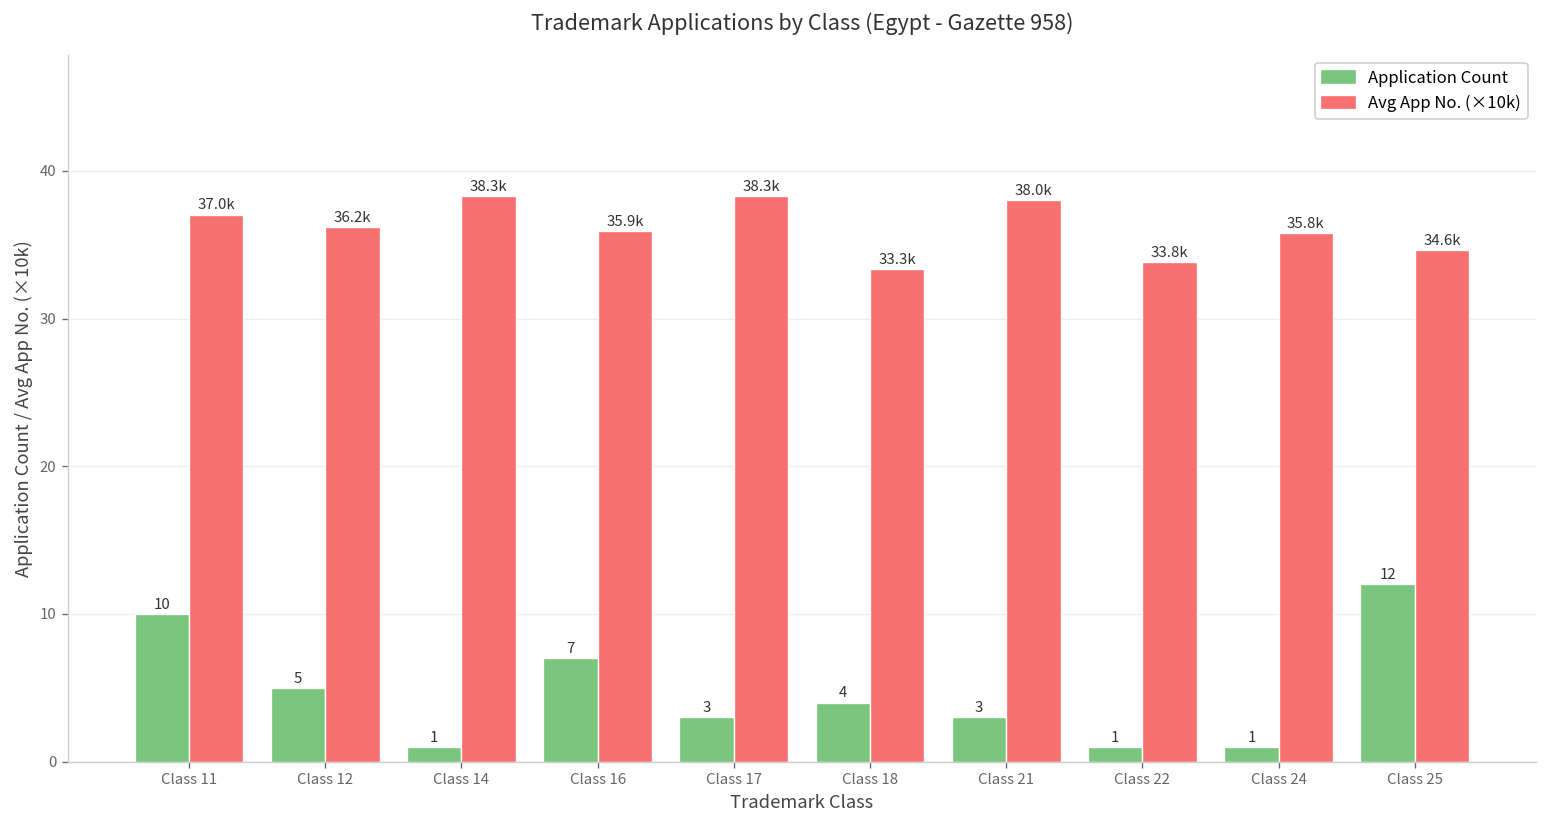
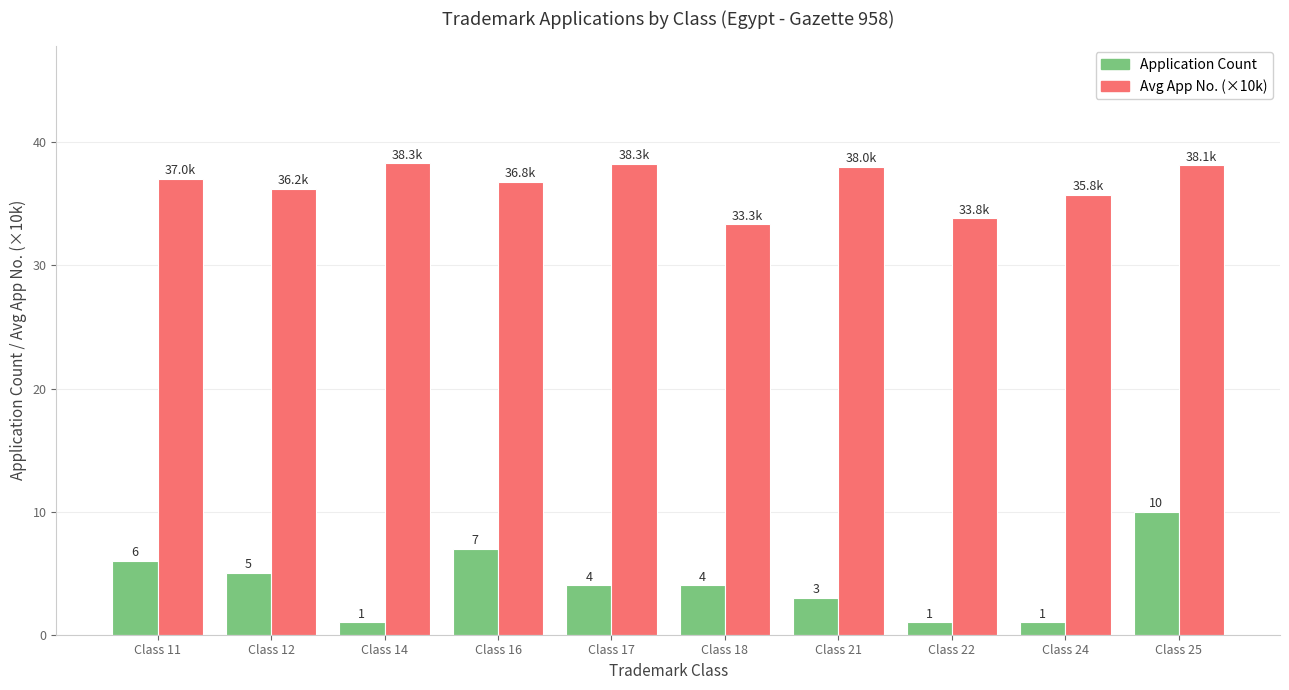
Application Count, Class 11: 10 -> 6
Avg App No. (×10k), Class 16: 35.9k -> 36.8k
Application Count, Class 17: 3 -> 4
Application Count, Class 25: 12 -> 10
Avg App No. (×10k), Class 25: 34.6k -> 38.1k
